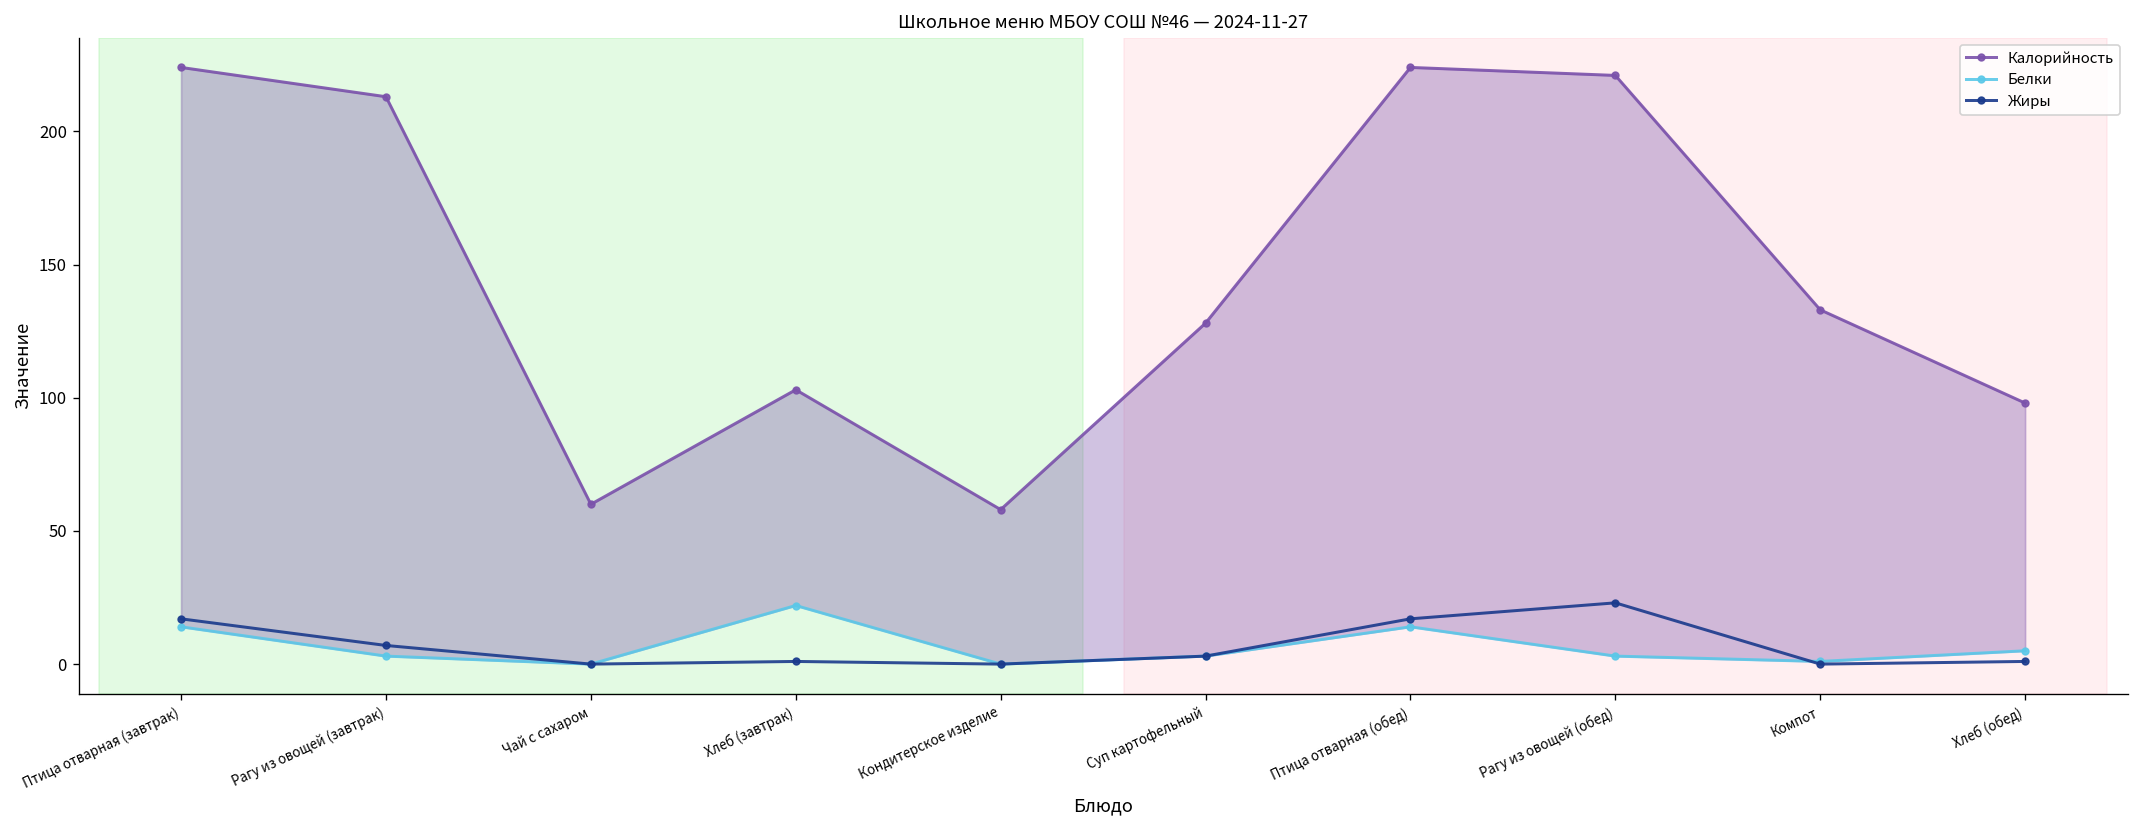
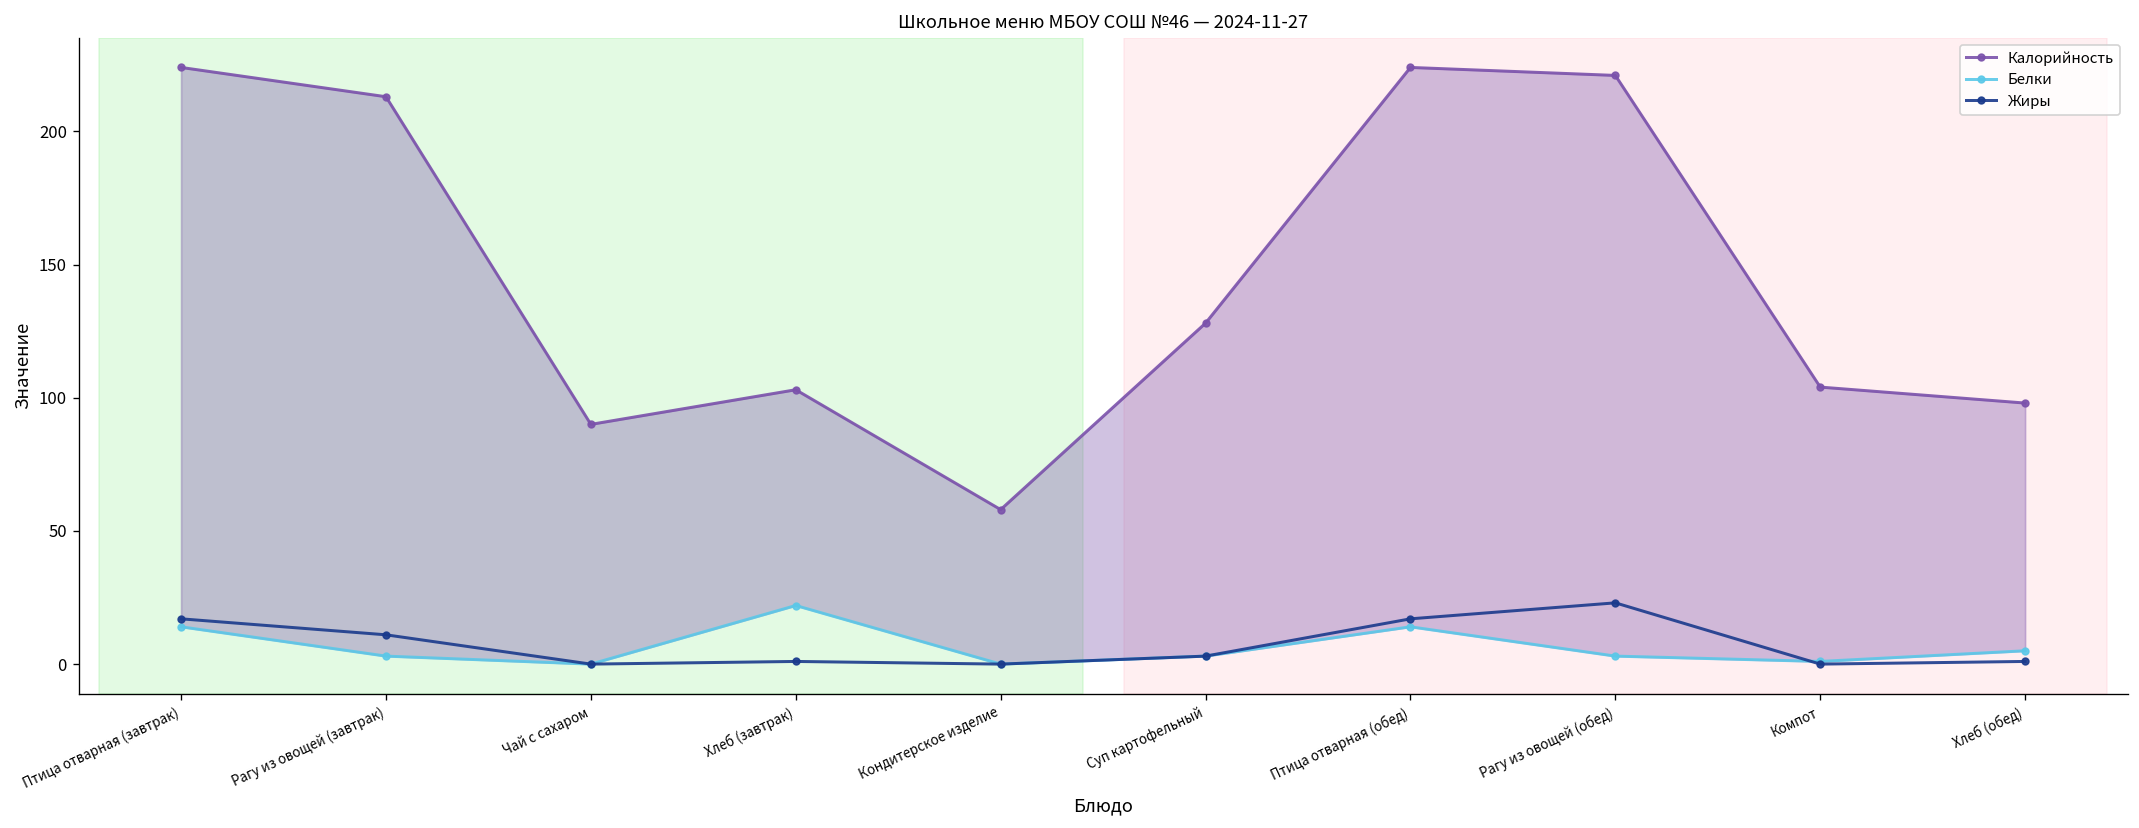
Жиры, Рагу из овощей (завтрак): 7 -> 11
Калорийность, Чай с сахаром: 60 -> 90
Калорийность, Компот: 133 -> 104
